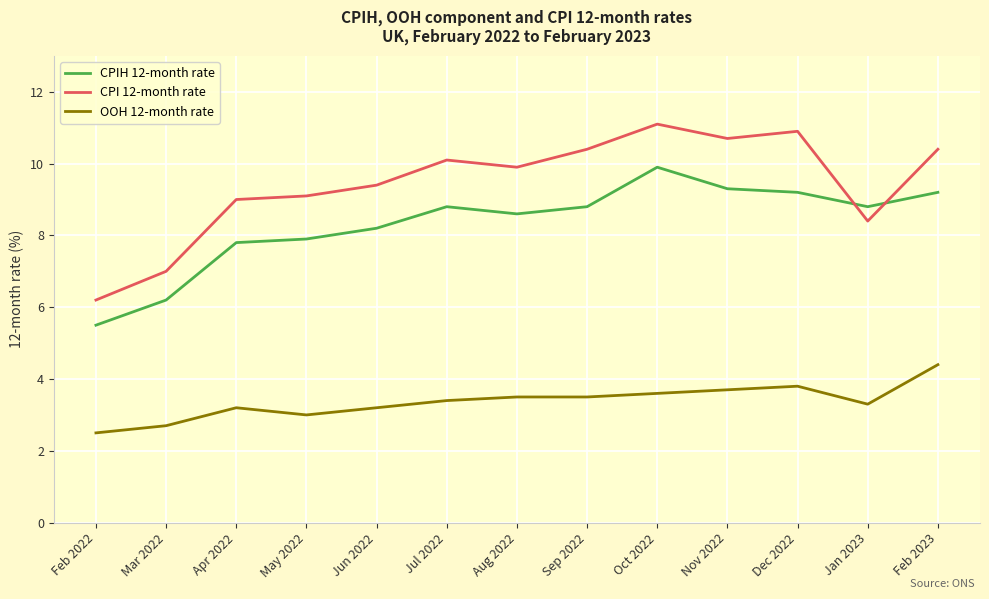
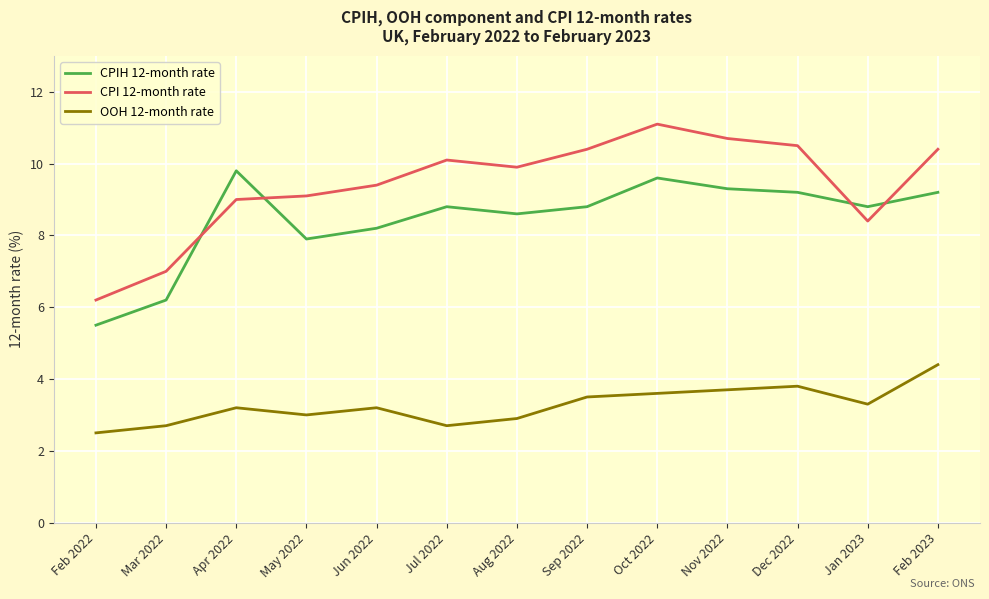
CPIH 12-month rate, Apr 2022: 7.8 -> 9.8
OOH 12-month rate, Jul 2022: 3.4 -> 2.7
OOH 12-month rate, Aug 2022: 3.5 -> 2.9
CPIH 12-month rate, Oct 2022: 9.9 -> 9.6
CPI 12-month rate, Dec 2022: 10.9 -> 10.5
